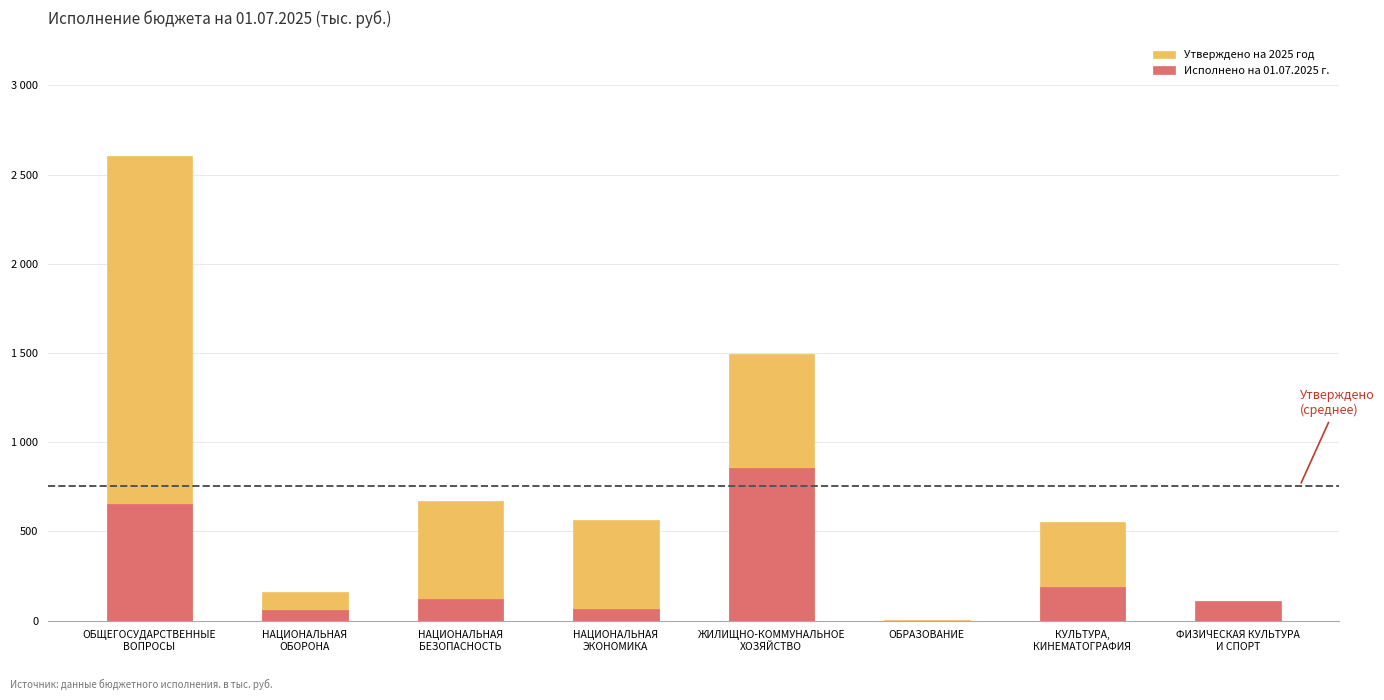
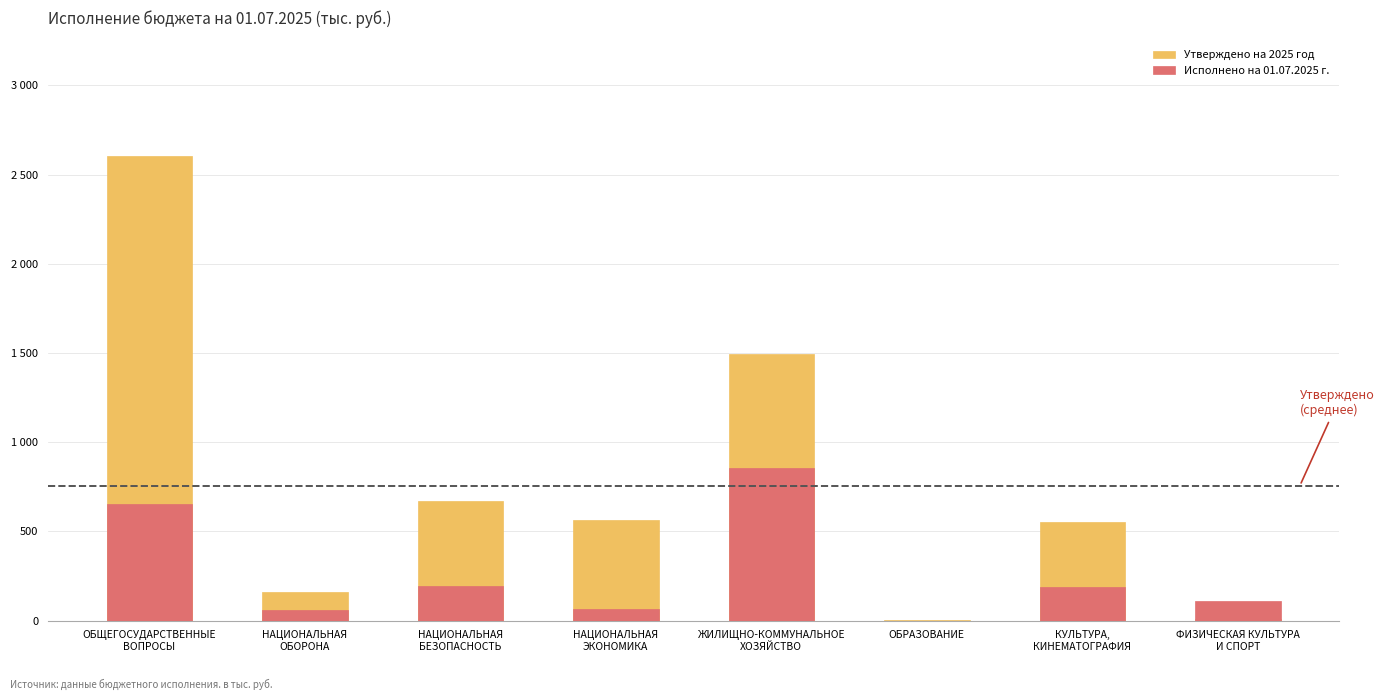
Исполнено на 01.07.2025 г., НАЦИОНАЛЬНАЯ БЕЗОПАСНОСТЬ: 120 -> 190
